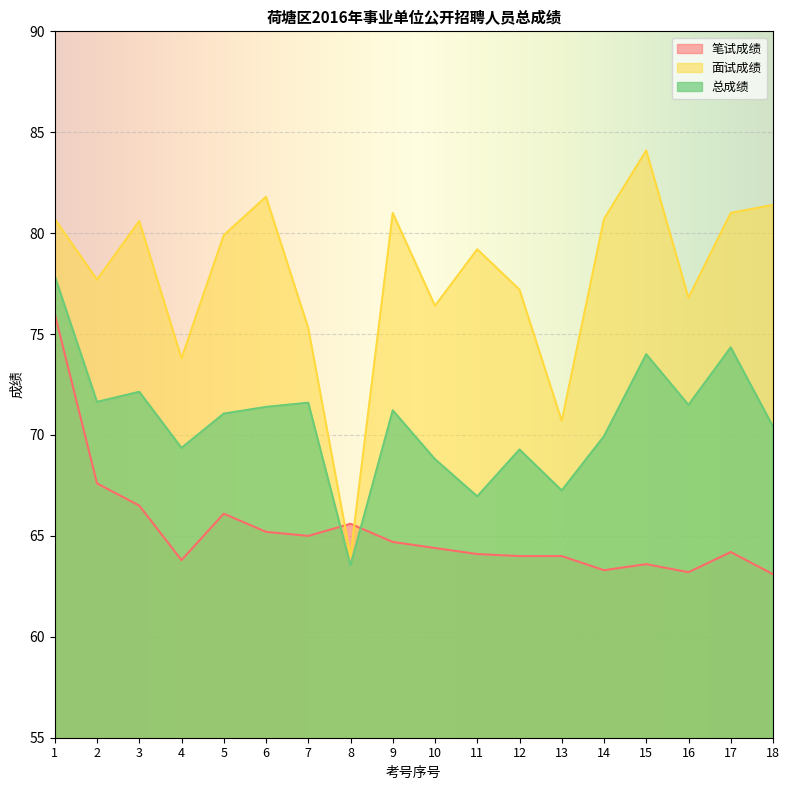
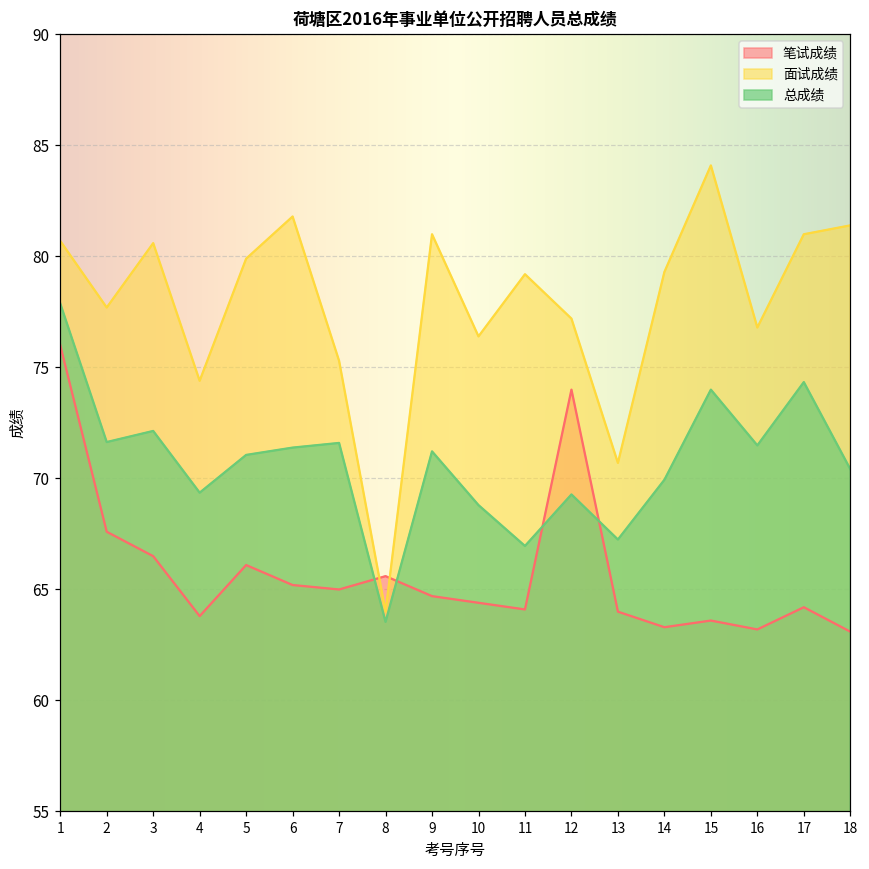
面试成绩, 4: 73.8 -> 74.4
笔试成绩, 12: 64 -> 74
面试成绩, 14: 80.7 -> 79.3
